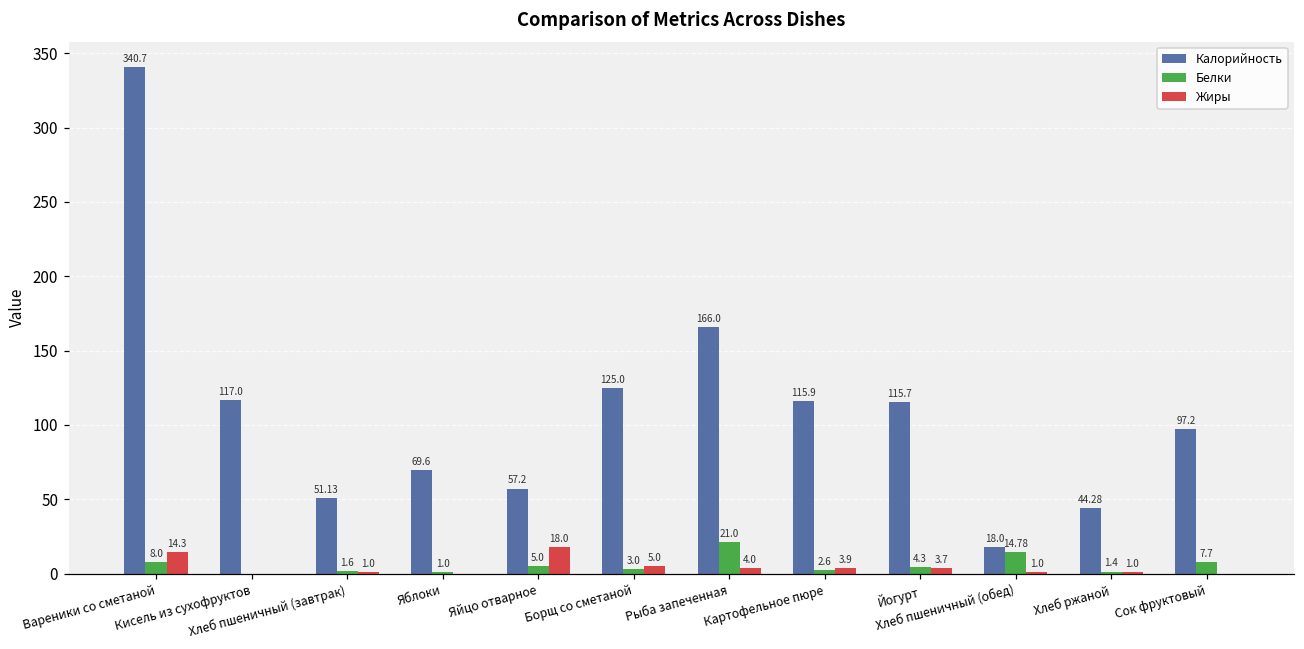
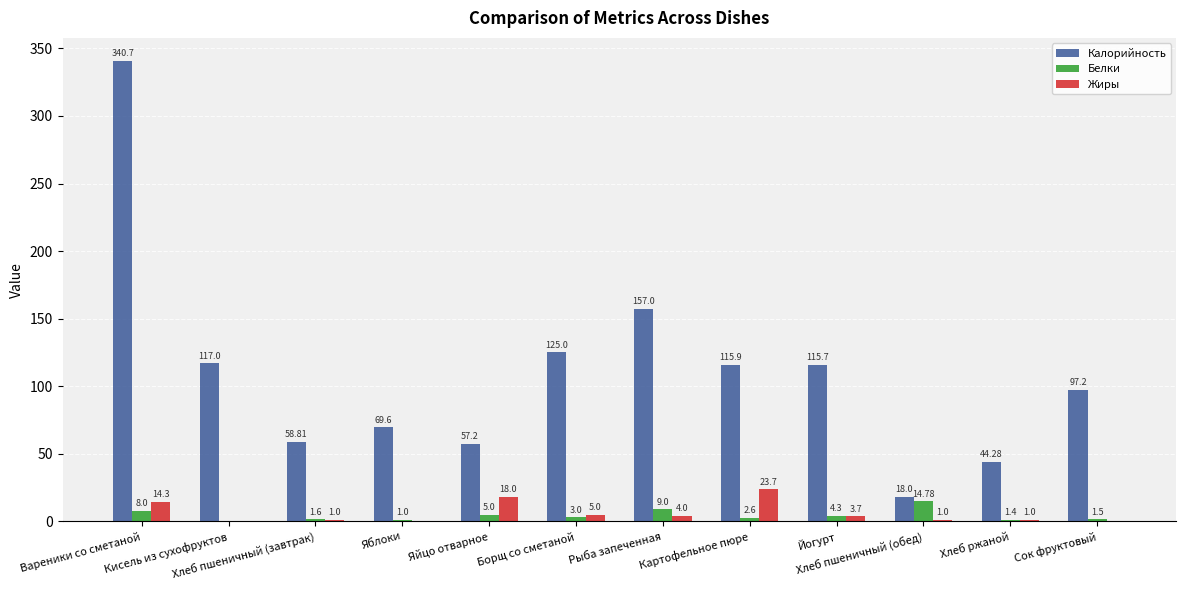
Калорийность, Хлеб пшеничный (завтрак): 51.13 -> 58.81
Калорийность, Рыба запеченная: 166.0 -> 157.0
Белки, Рыба запеченная: 21.0 -> 9.0
Жиры, Картофельное пюре: 3.9 -> 23.7
Белки, Сок фруктовый: 7.7 -> 1.5
